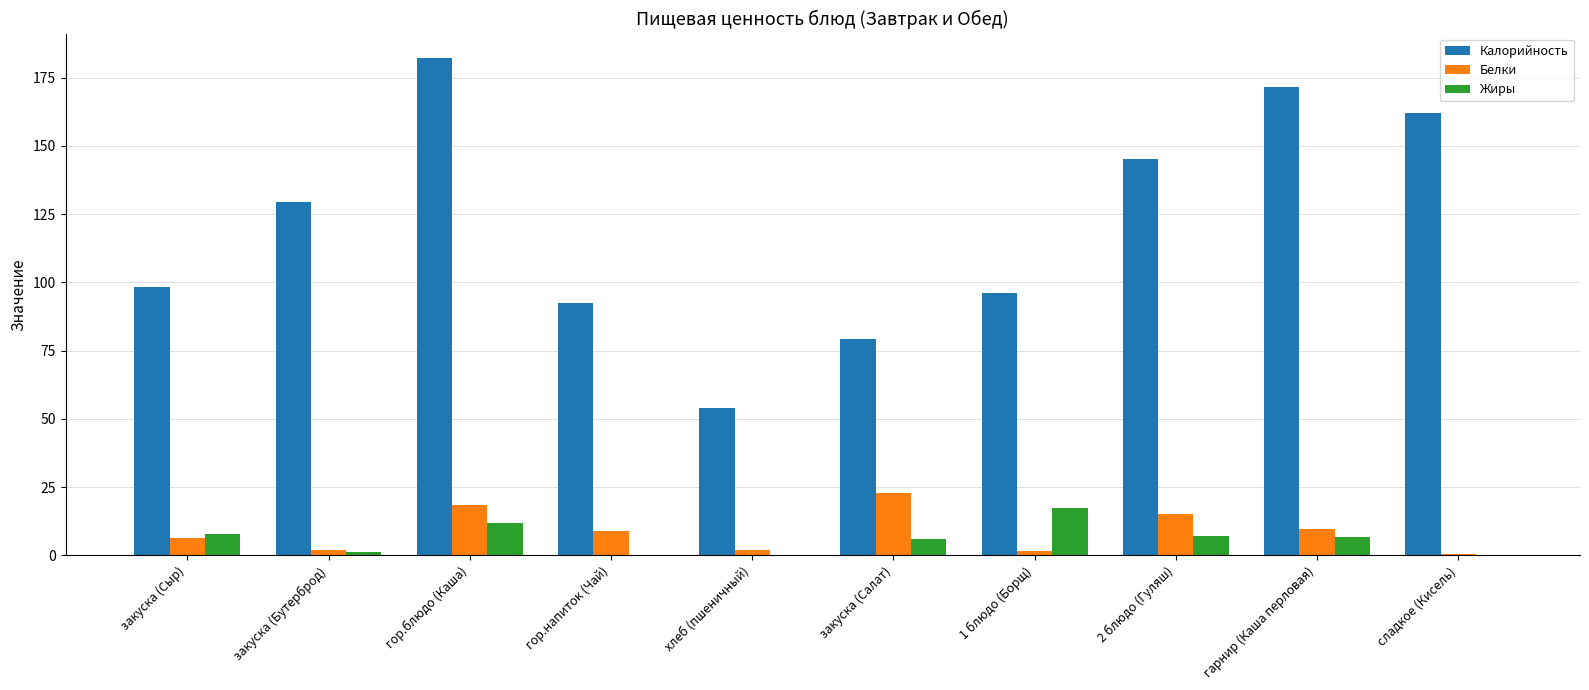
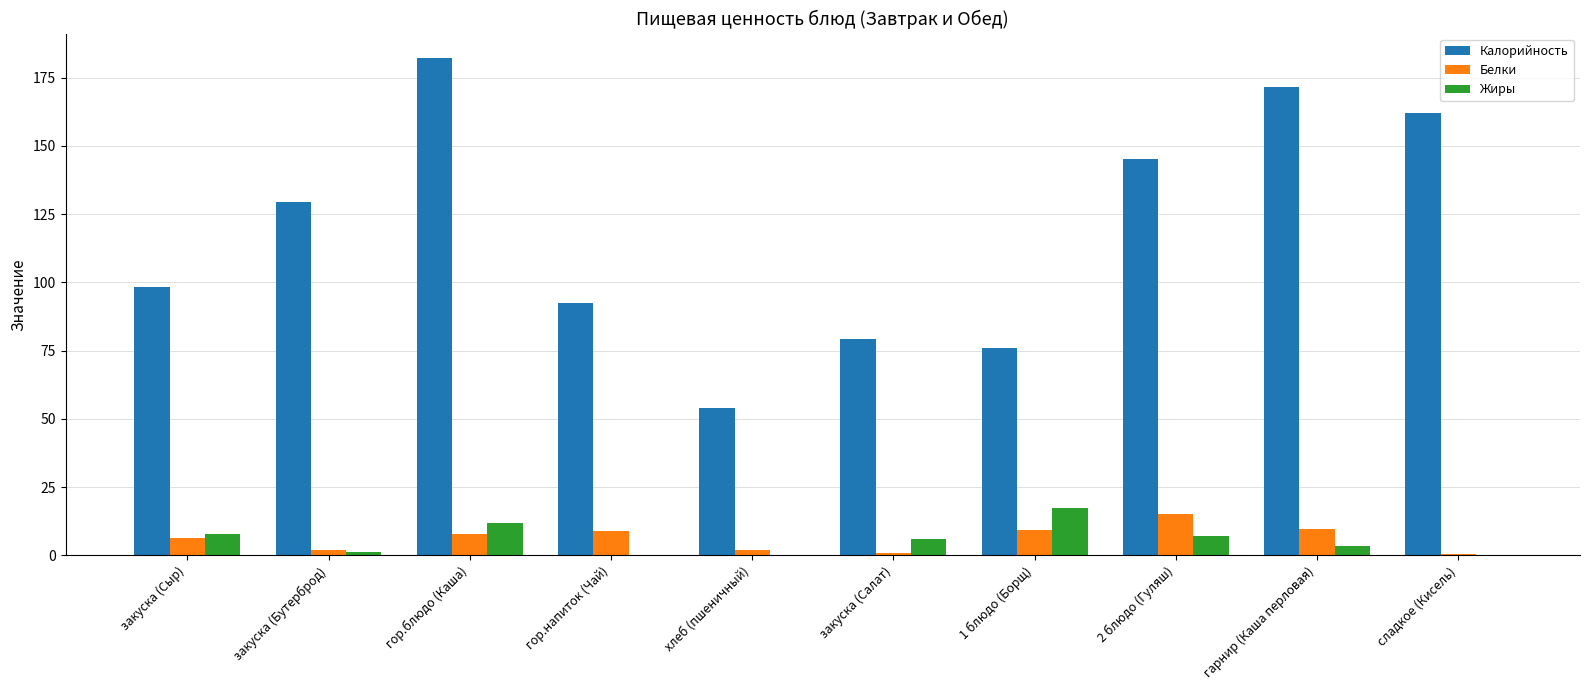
Белки, гор.блюдо (Каша): 18 -> 8
Белки, закуска (Салат): 23 -> 1
Калорийность, 1 блюдо (Борщ): 96 -> 76
Белки, 1 блюдо (Борщ): 1 -> 9
Жиры, гарнир (Каша перловая): 7 -> 3
